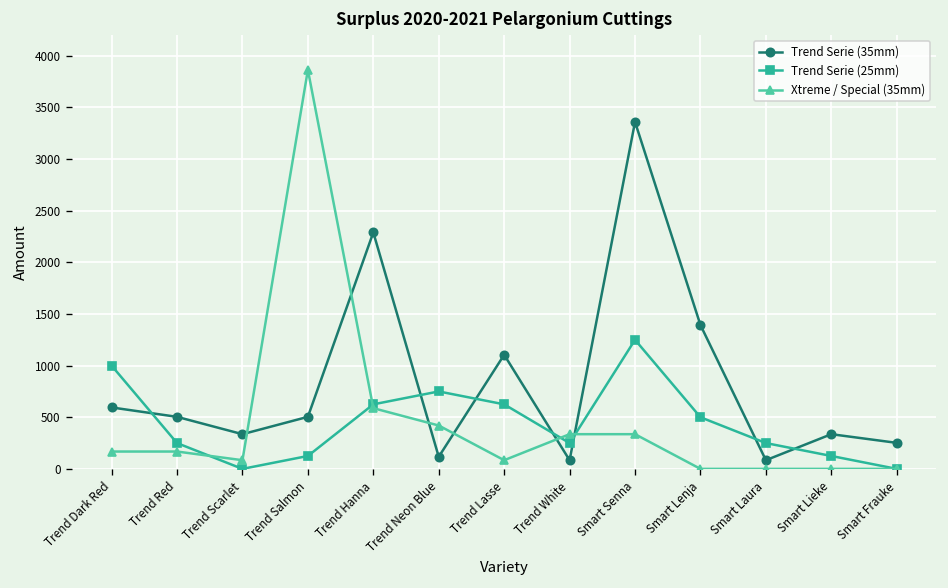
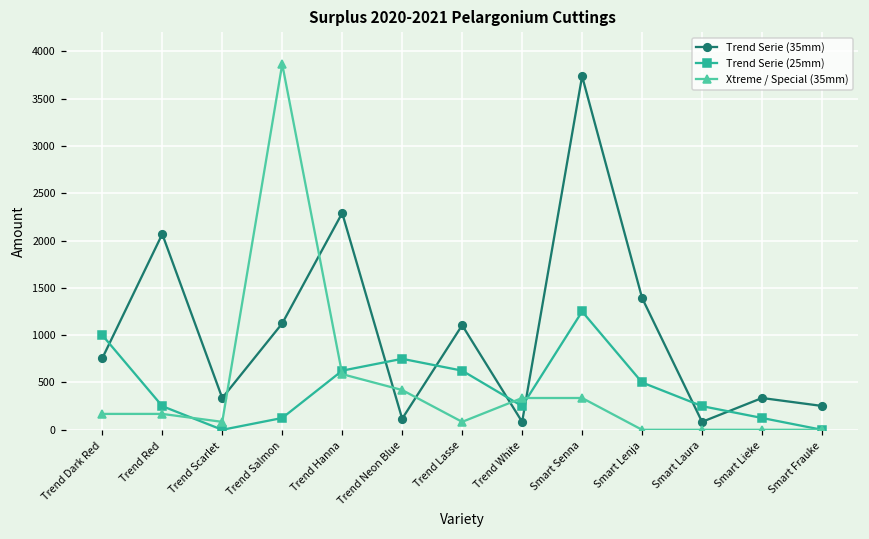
Trend Serie (35mm), Trend Dark Red: 600 -> 800
Trend Serie (35mm), Trend Red: 500 -> 2100
Trend Serie (35mm), Trend Salmon: 500 -> 1100
Trend Serie (35mm), Smart Senna: 3400 -> 3700
